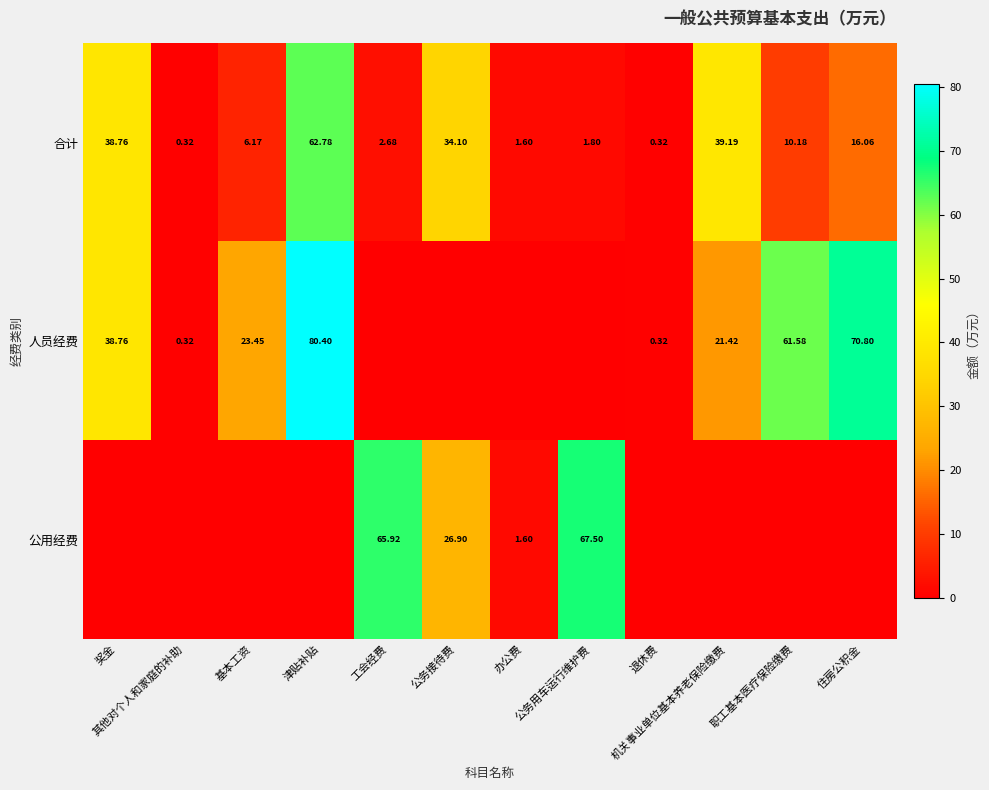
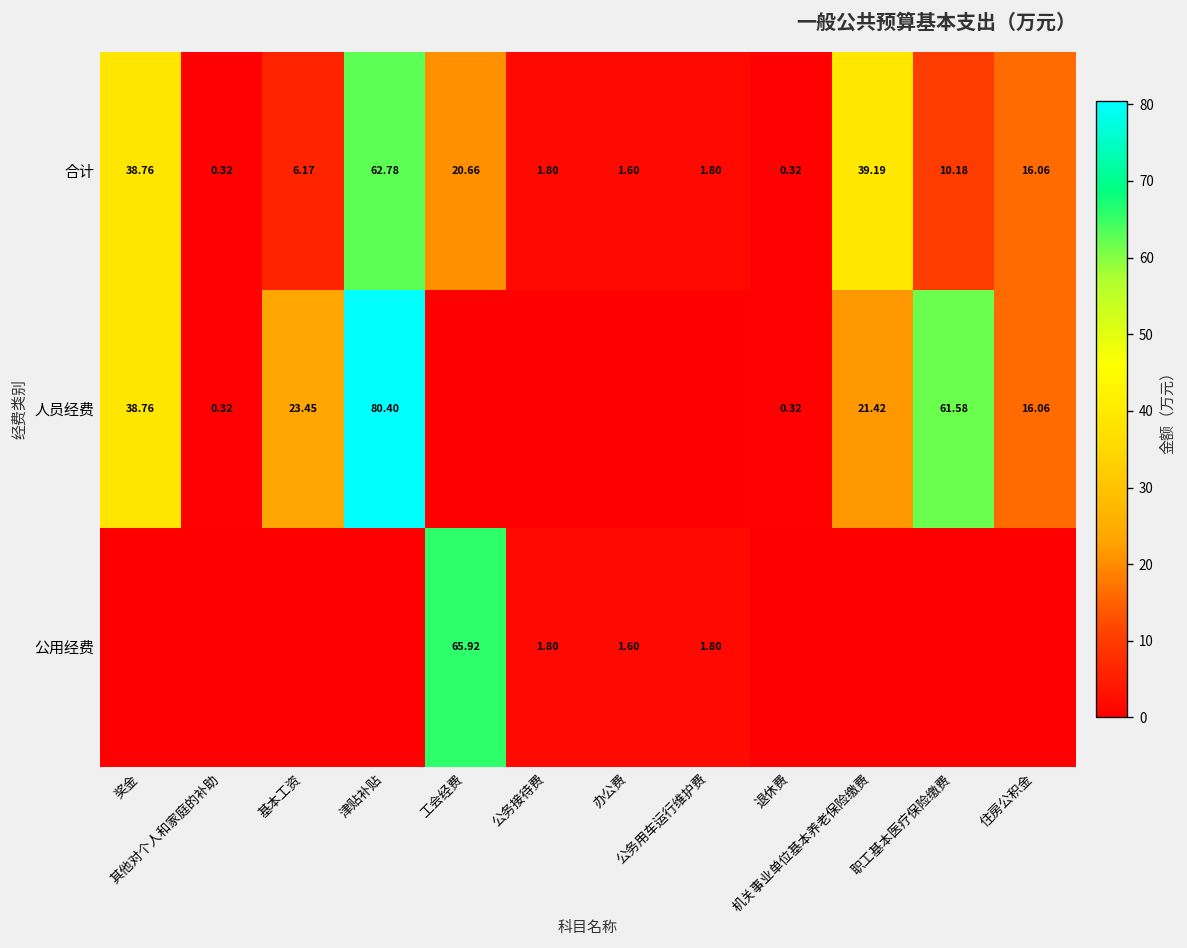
合计, 工会经费: 2.68 -> 20.66
合计, 公务接待费: 34.10 -> 1.80
人员经费, 住房公积金: 70.80 -> 16.06
公用经费, 公务接待费: 26.90 -> 1.80
公用经费, 公务用车运行维护费: 67.50 -> 1.80
